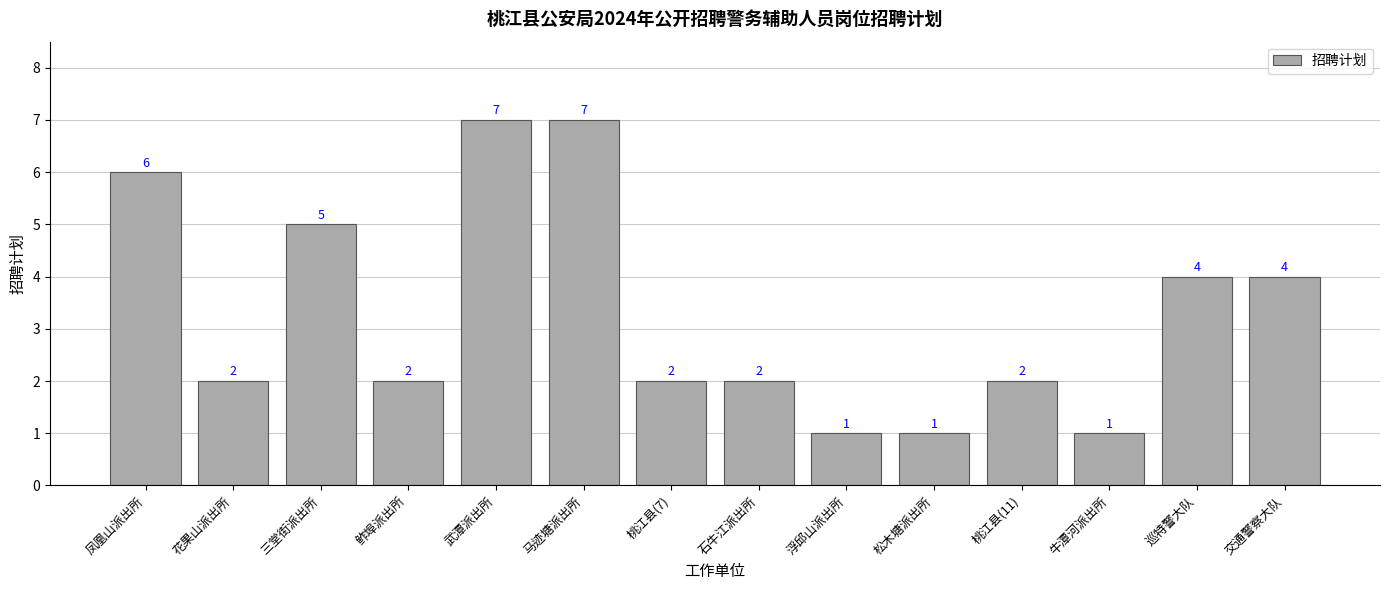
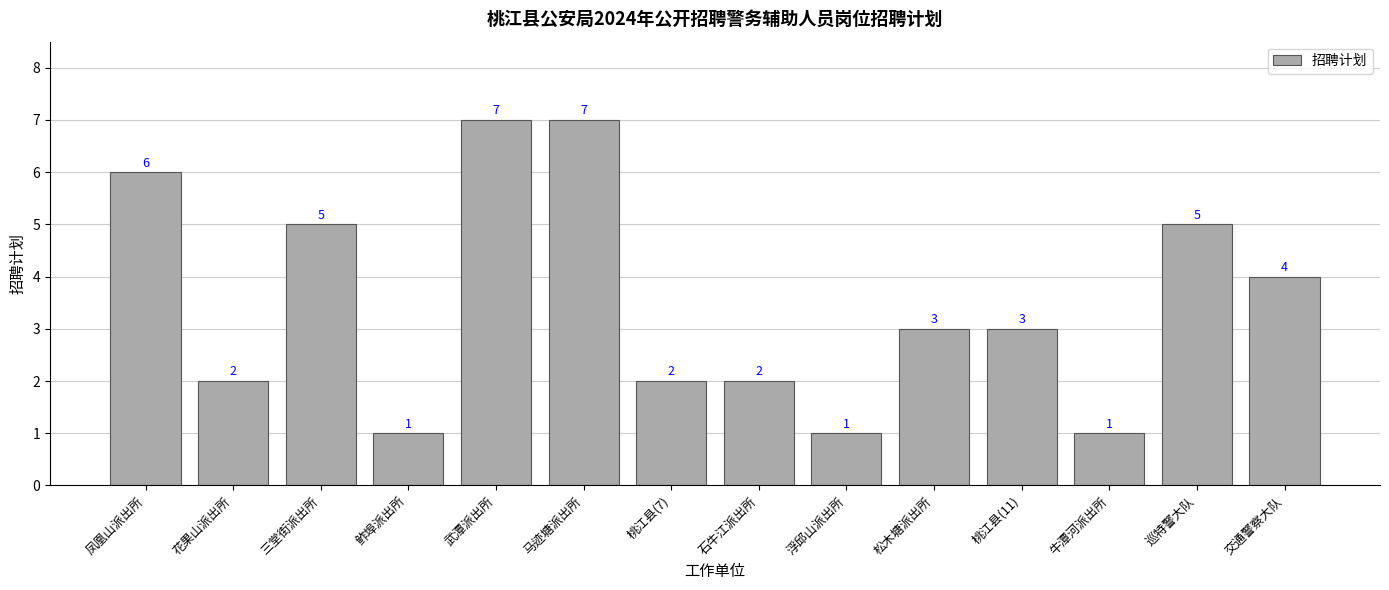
鲊埠派出所: 2 -> 1
松木塘派出所: 1 -> 3
桃江县(11): 2 -> 3
巡特警大队: 4 -> 5
